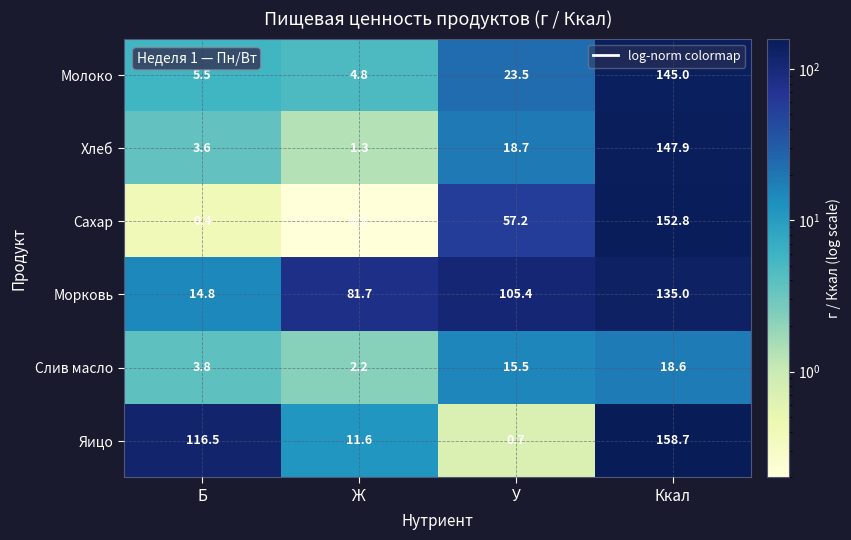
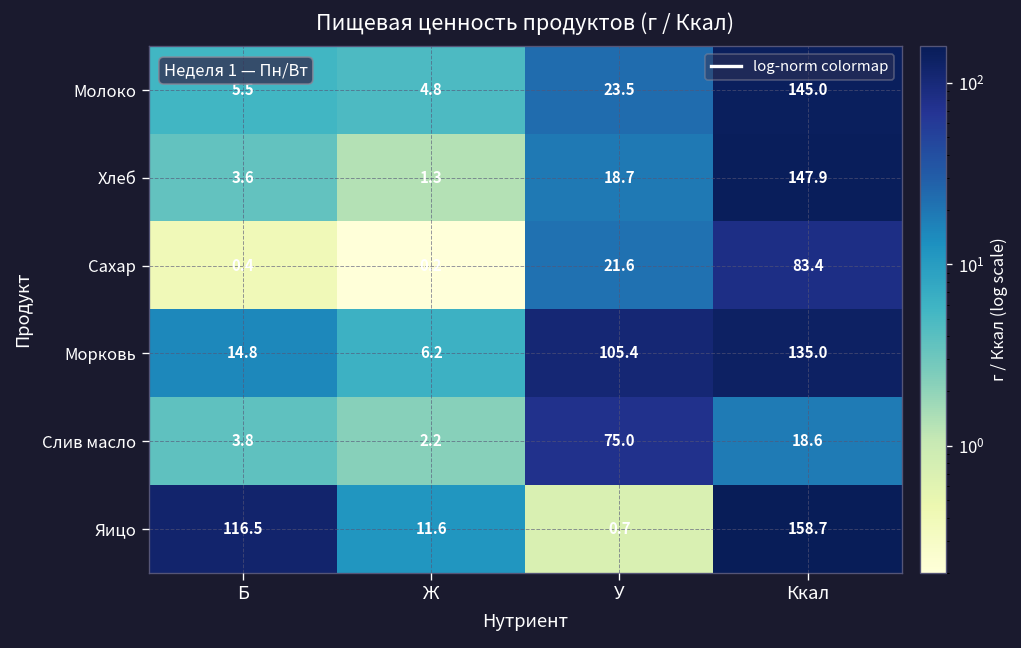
Сахар, У: 57.2 -> 21.6
Сахар, Ккал: 152.8 -> 83.4
Морковь, Ж: 81.7 -> 6.2
Слив масло, У: 15.5 -> 75.0
